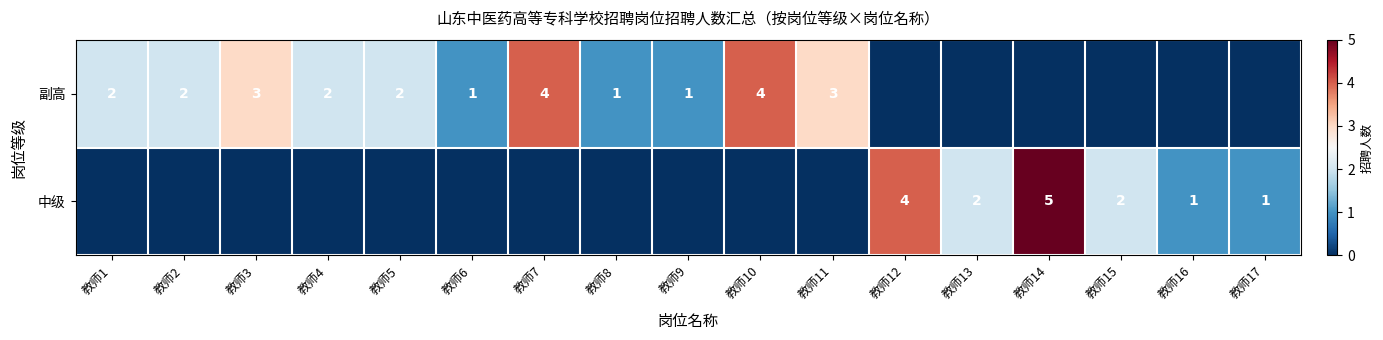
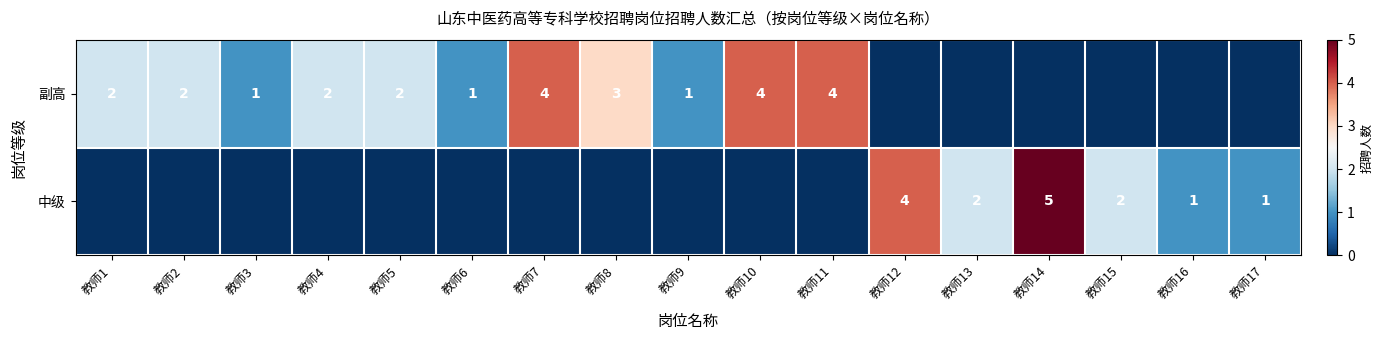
副高, 教师3: 3 -> 1
副高, 教师8: 1 -> 3
副高, 教师11: 3 -> 4
